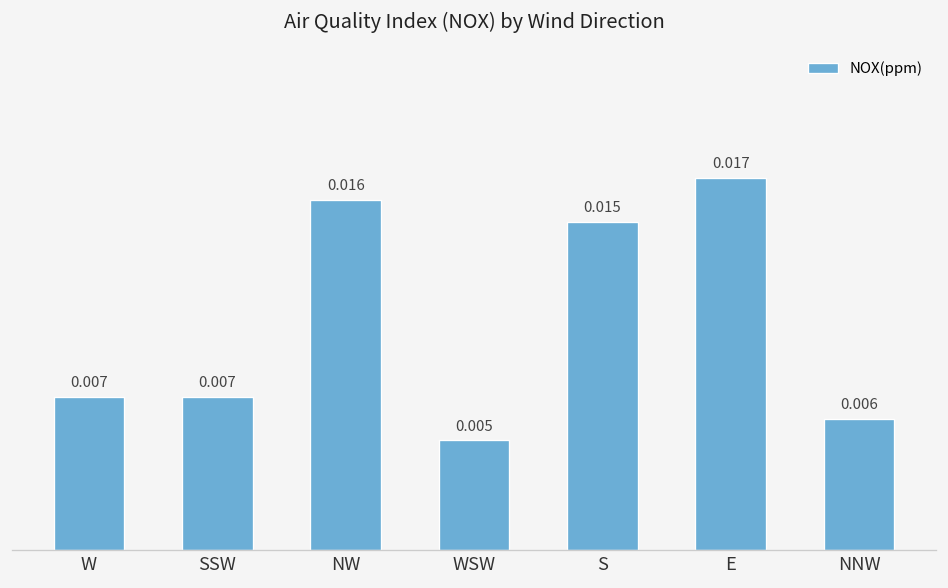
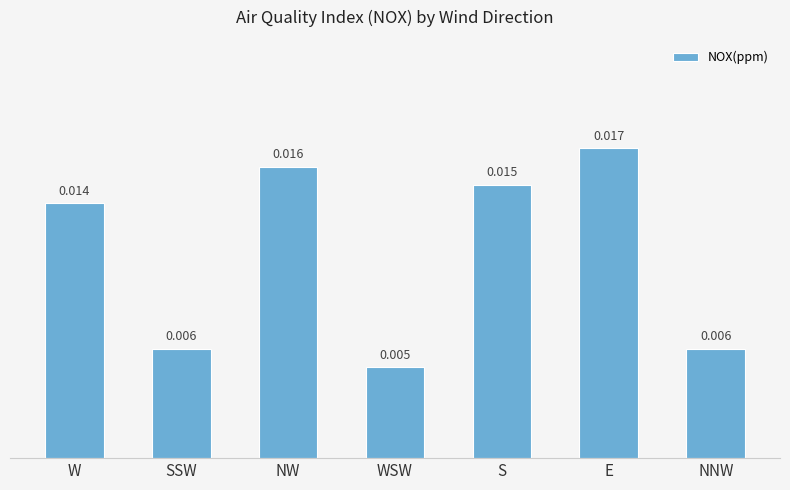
W: 0.007 -> 0.014
SSW: 0.007 -> 0.006
